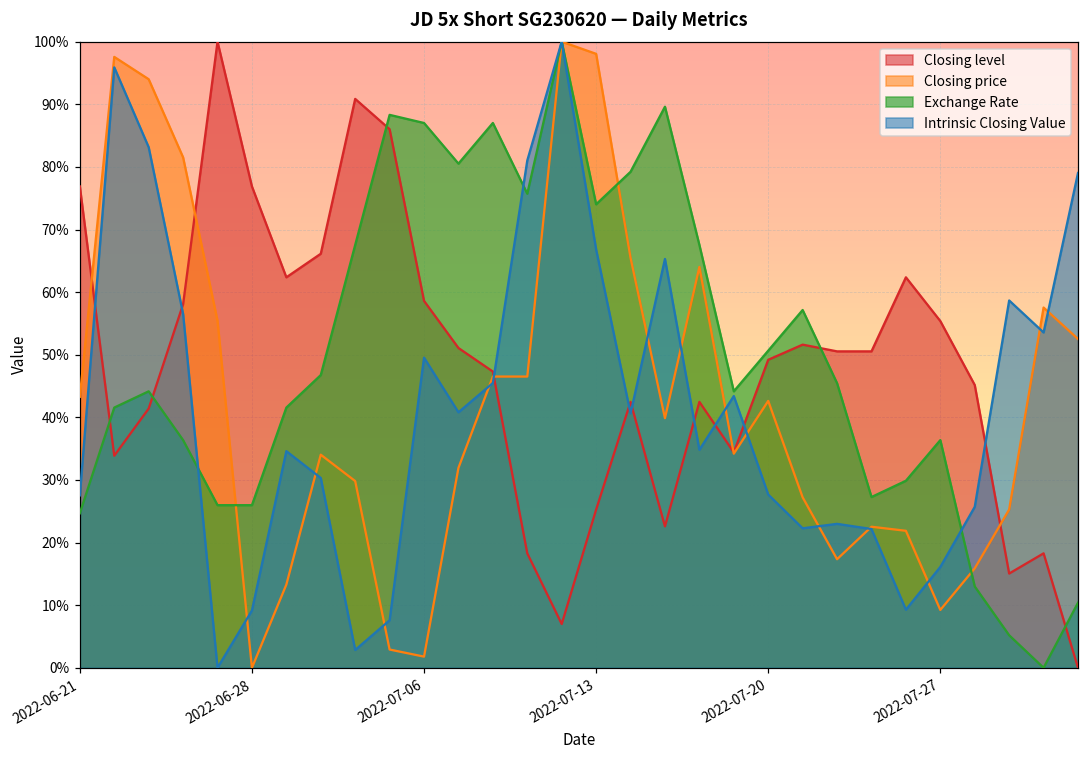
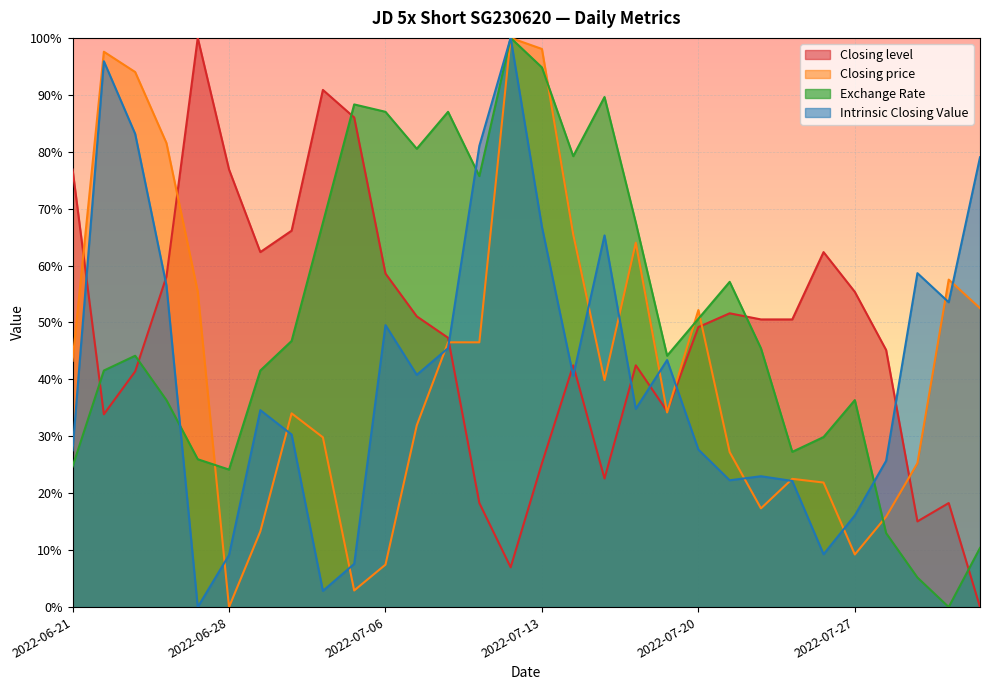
Exchange Rate, 2022-06-28: 26% -> 24%
Closing price, 2022-07-06: 2% -> 7%
Exchange Rate, 2022-07-13: 74% -> 95%
Closing price, 2022-07-20: 43% -> 52%
